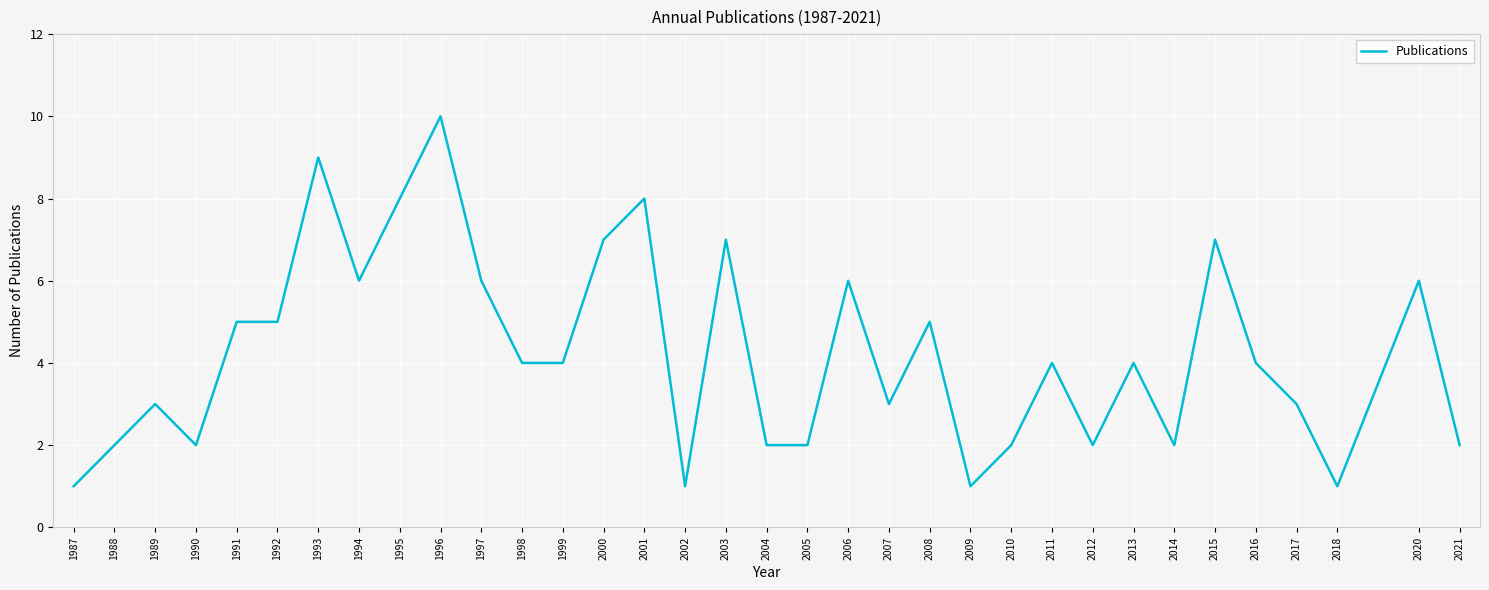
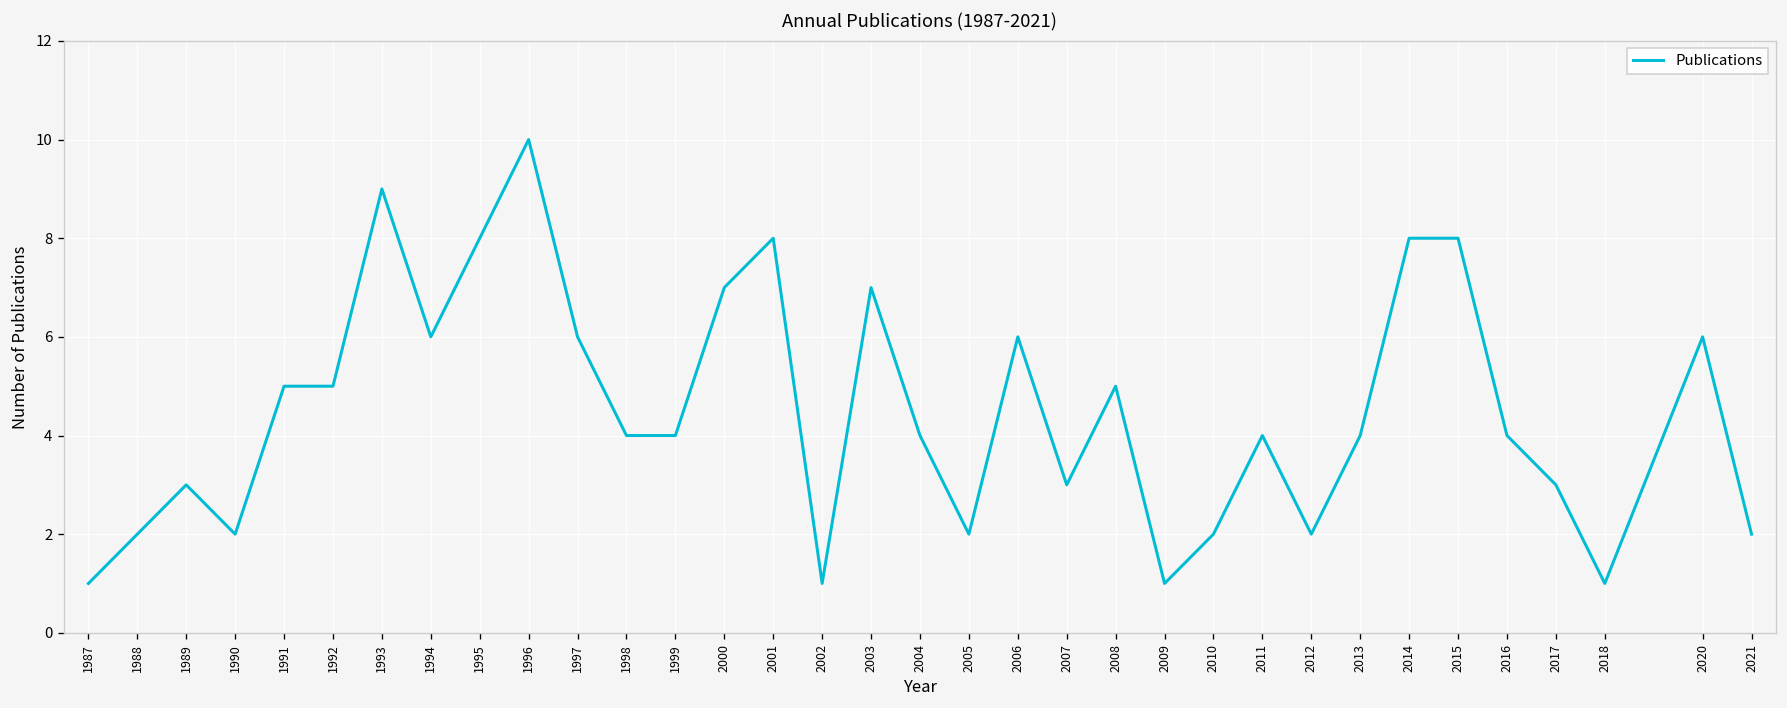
2004: 2 -> 4
2014: 2 -> 8
2015: 7 -> 8
